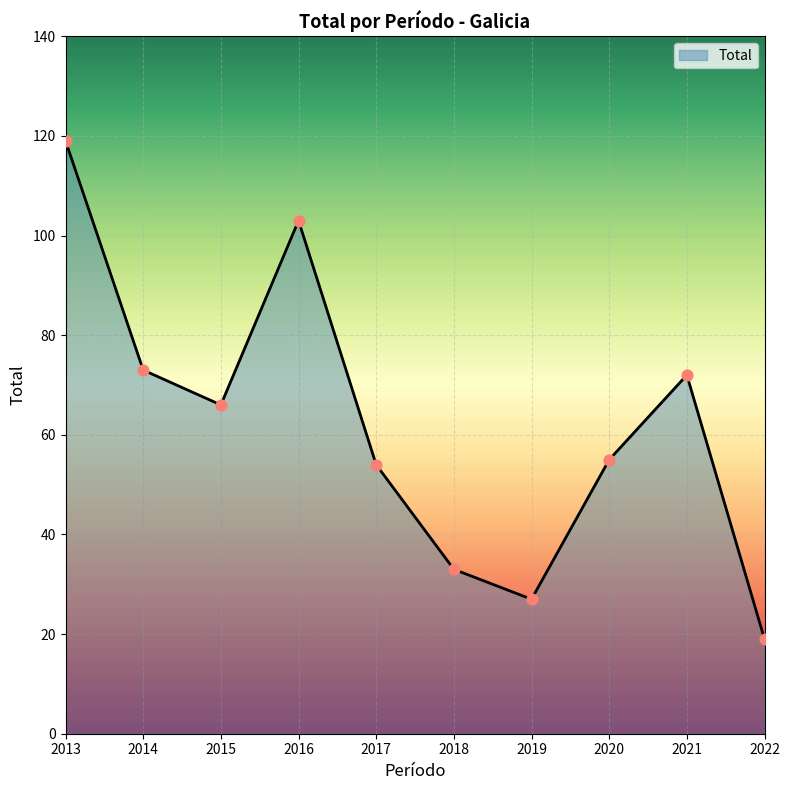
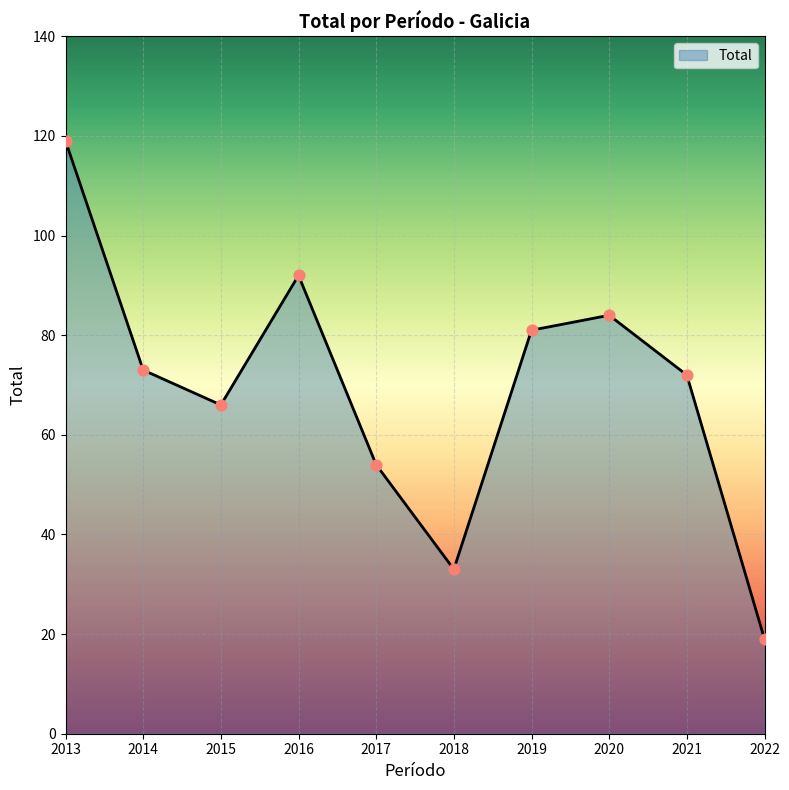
2016: 103 -> 92
2019: 27 -> 81
2020: 55 -> 84
